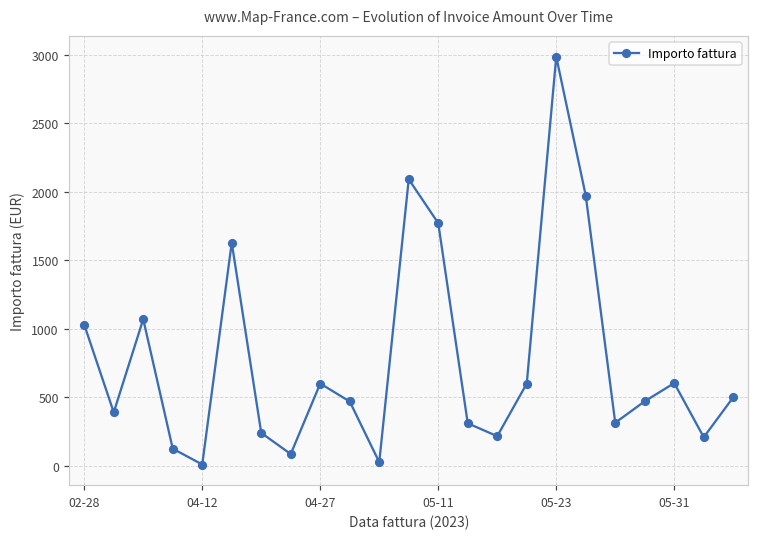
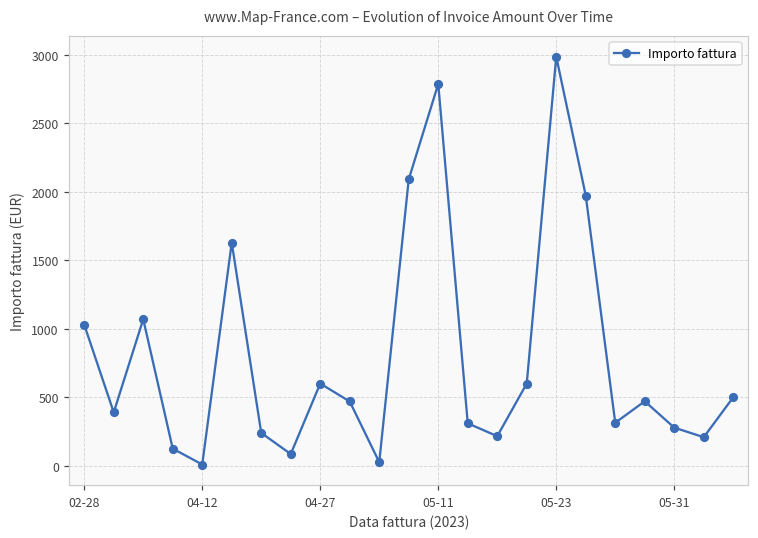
05-11: 1770 -> 2790
05-31: 600 -> 280
